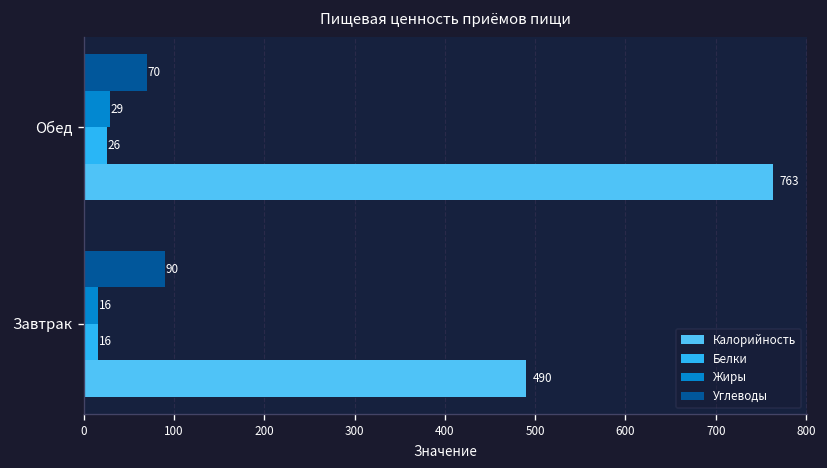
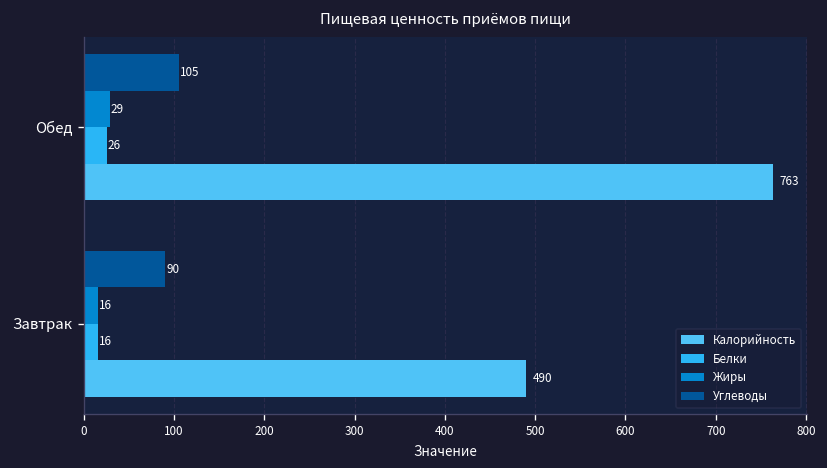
Углеводы, Обед: 70 -> 105
